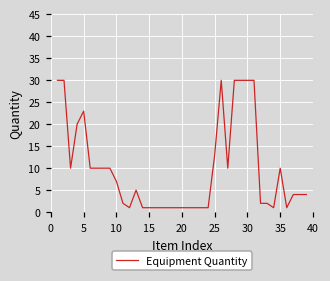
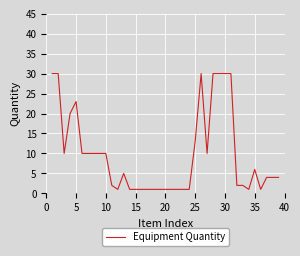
10: 7 -> 10
35: 10 -> 6
